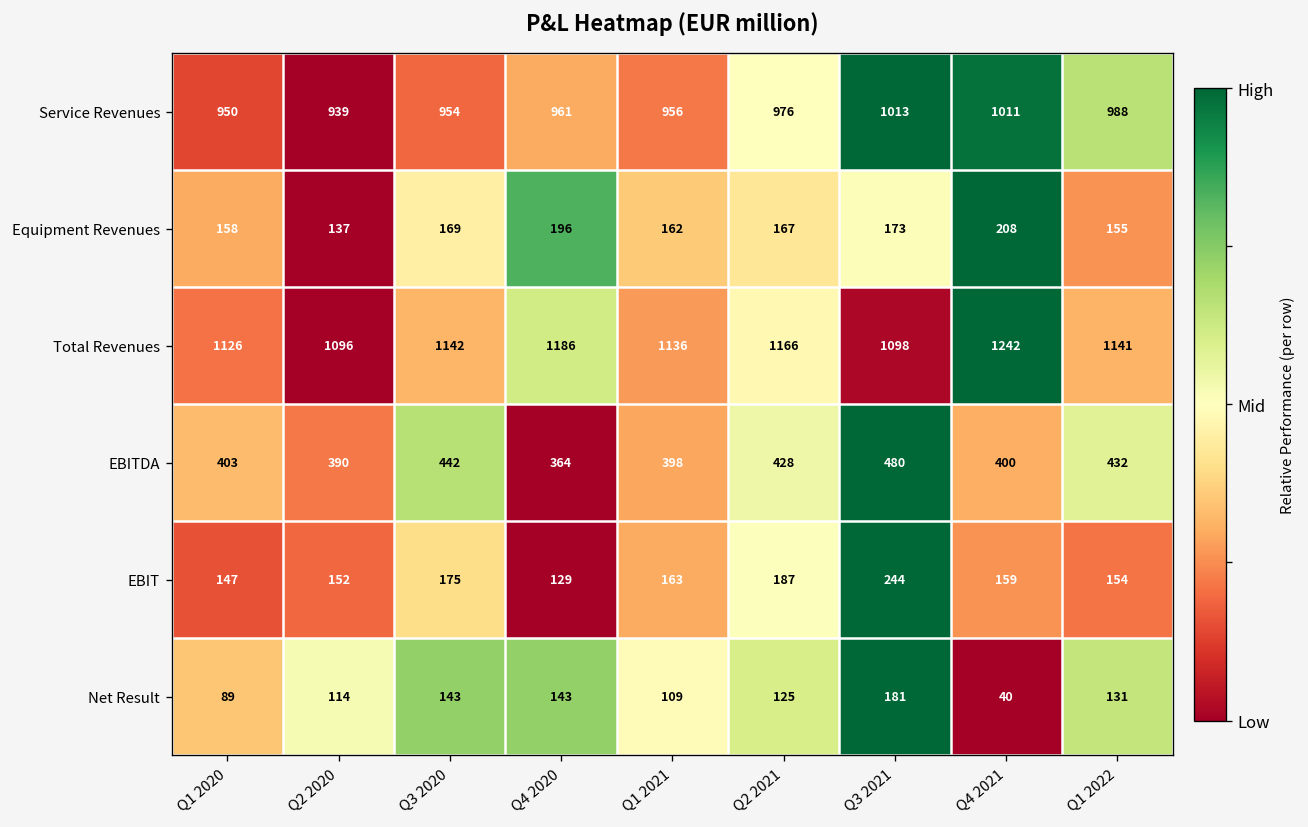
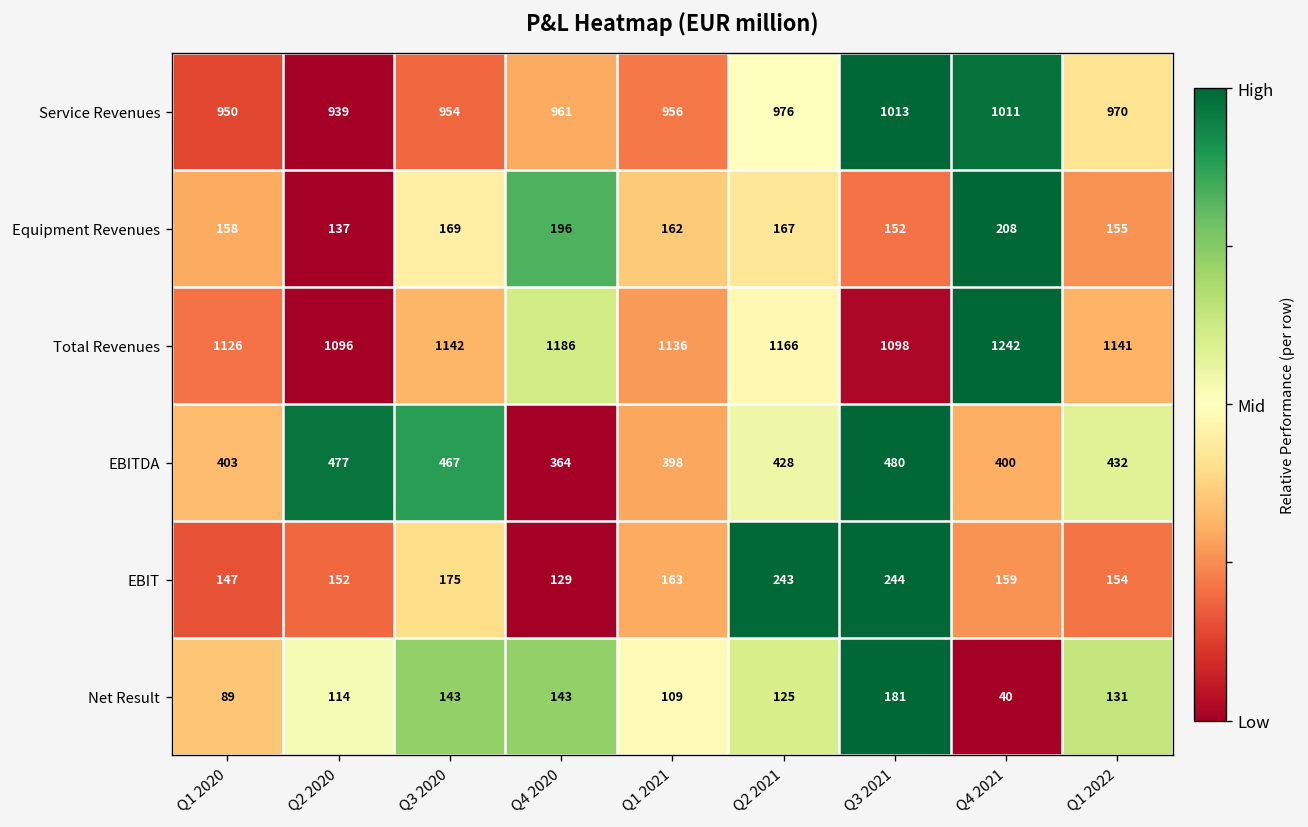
Service Revenues, Q1 2022: 988 -> 970
Equipment Revenues, Q3 2021: 173 -> 152
EBITDA, Q2 2020: 390 -> 477
EBITDA, Q3 2020: 442 -> 467
EBIT, Q2 2021: 187 -> 243
